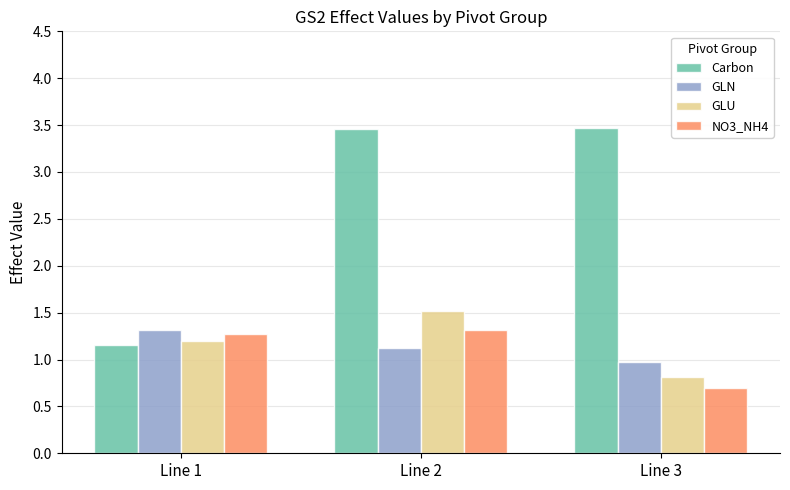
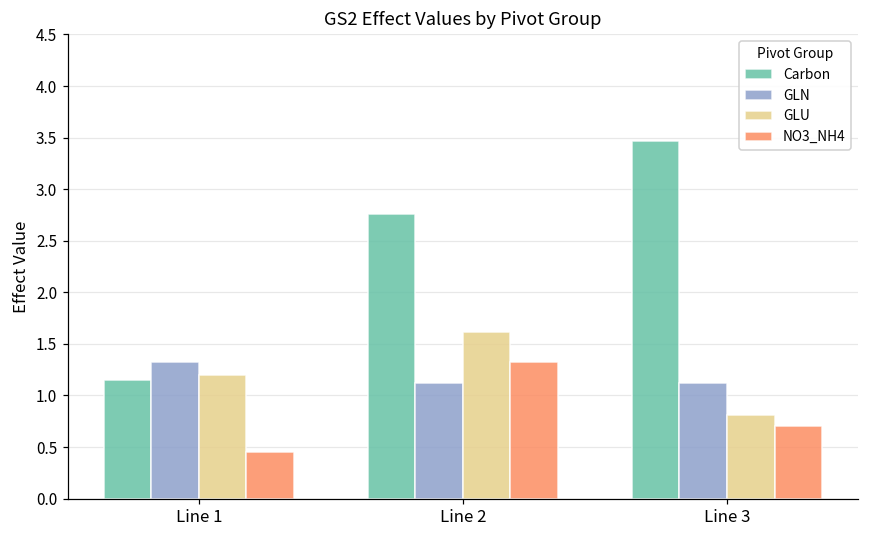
NO3_NH4, Line 1: 1.3 -> 0.5
Carbon, Line 2: 3.5 -> 2.8
GLU, Line 2: 1.5 -> 1.6
GLN, Line 3: 1.0 -> 1.1
